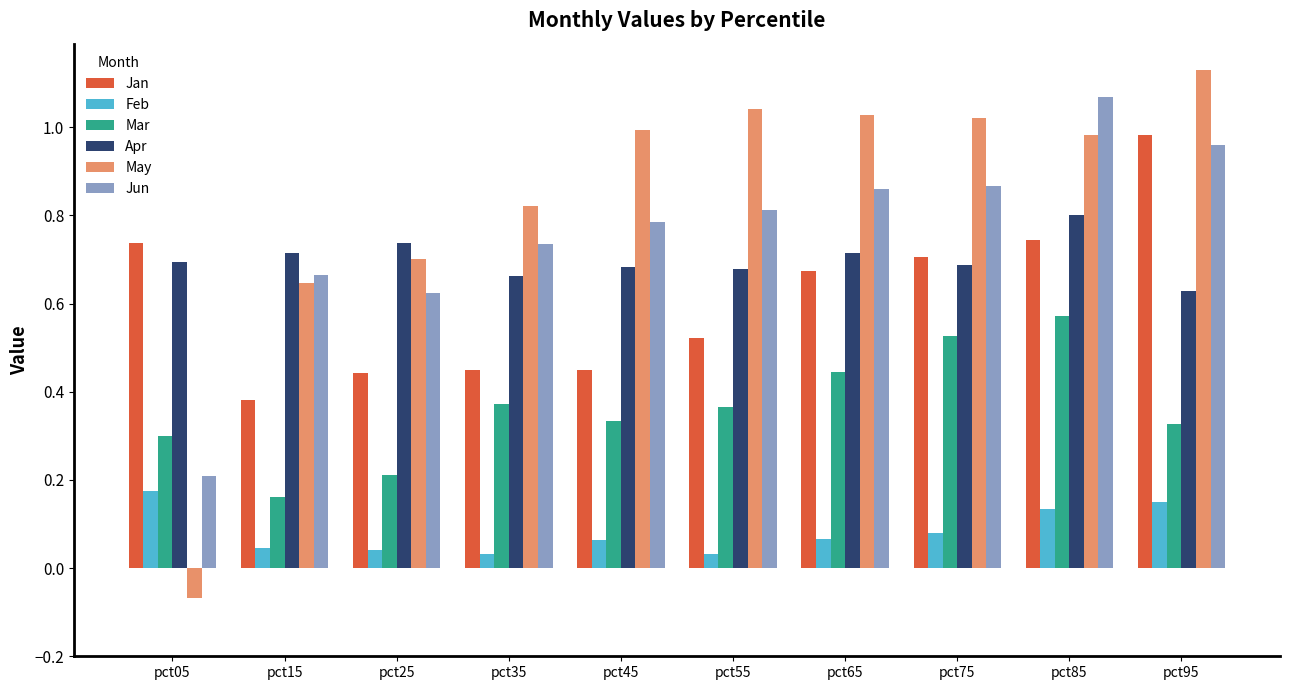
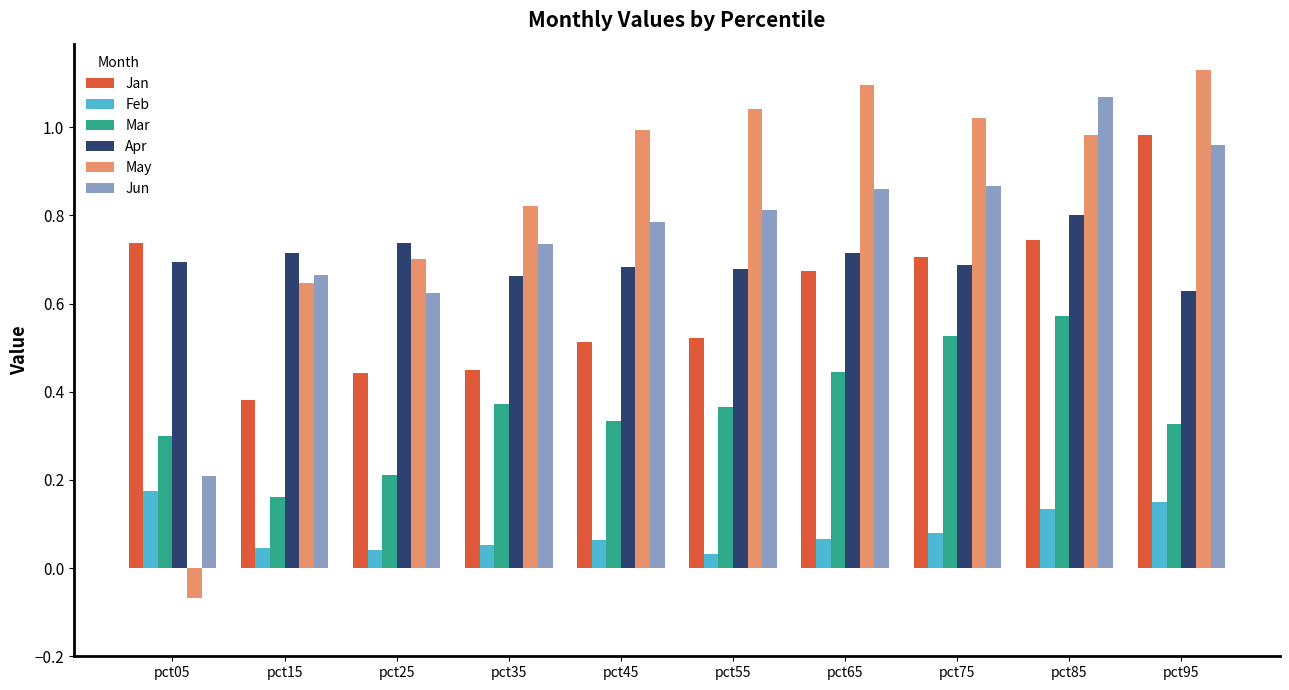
Feb, pct35: 0.03 -> 0.05
Jan, pct45: 0.45 -> 0.51
May, pct65: 1.03 -> 1.09
